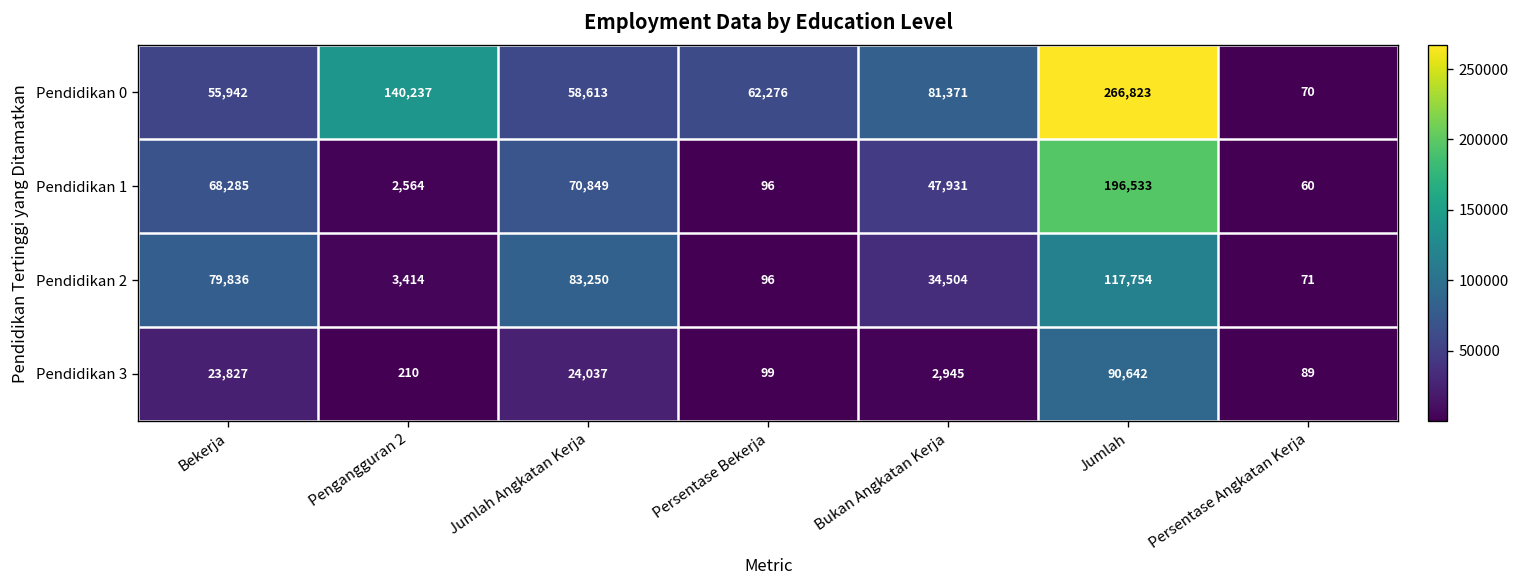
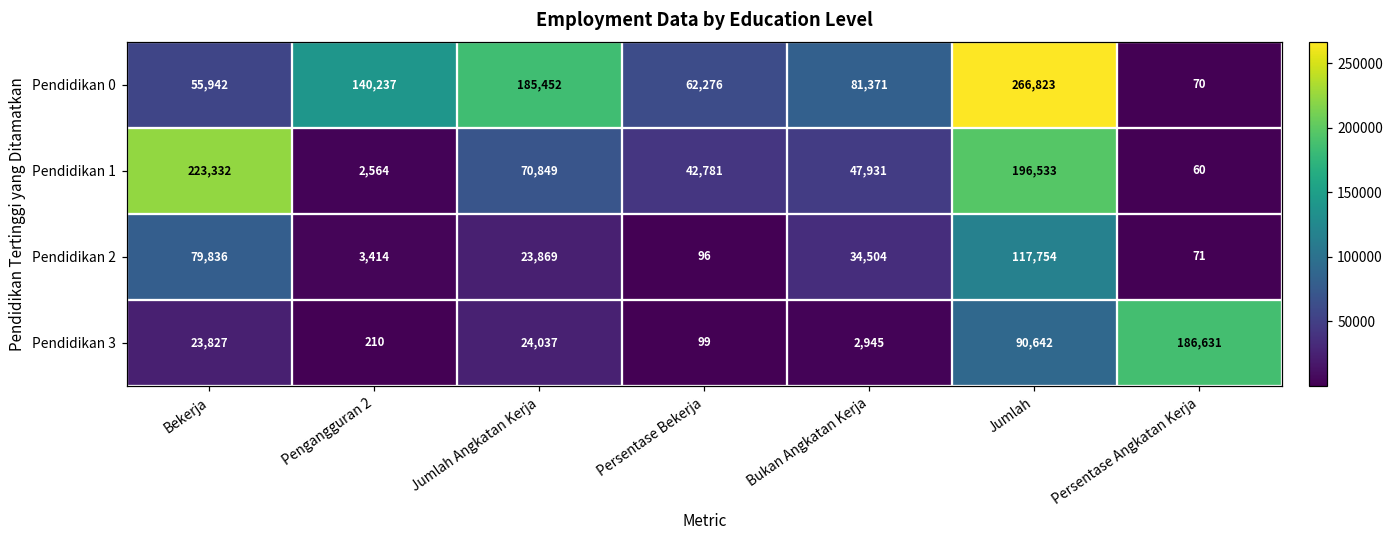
Pendidikan 0, Jumlah Angkatan Kerja: 58,613 -> 185,452
Pendidikan 1, Bekerja: 68,285 -> 223,332
Pendidikan 1, Persentase Bekerja: 96 -> 42,781
Pendidikan 2, Jumlah Angkatan Kerja: 83,250 -> 23,869
Pendidikan 3, Persentase Angkatan Kerja: 89 -> 186,631
